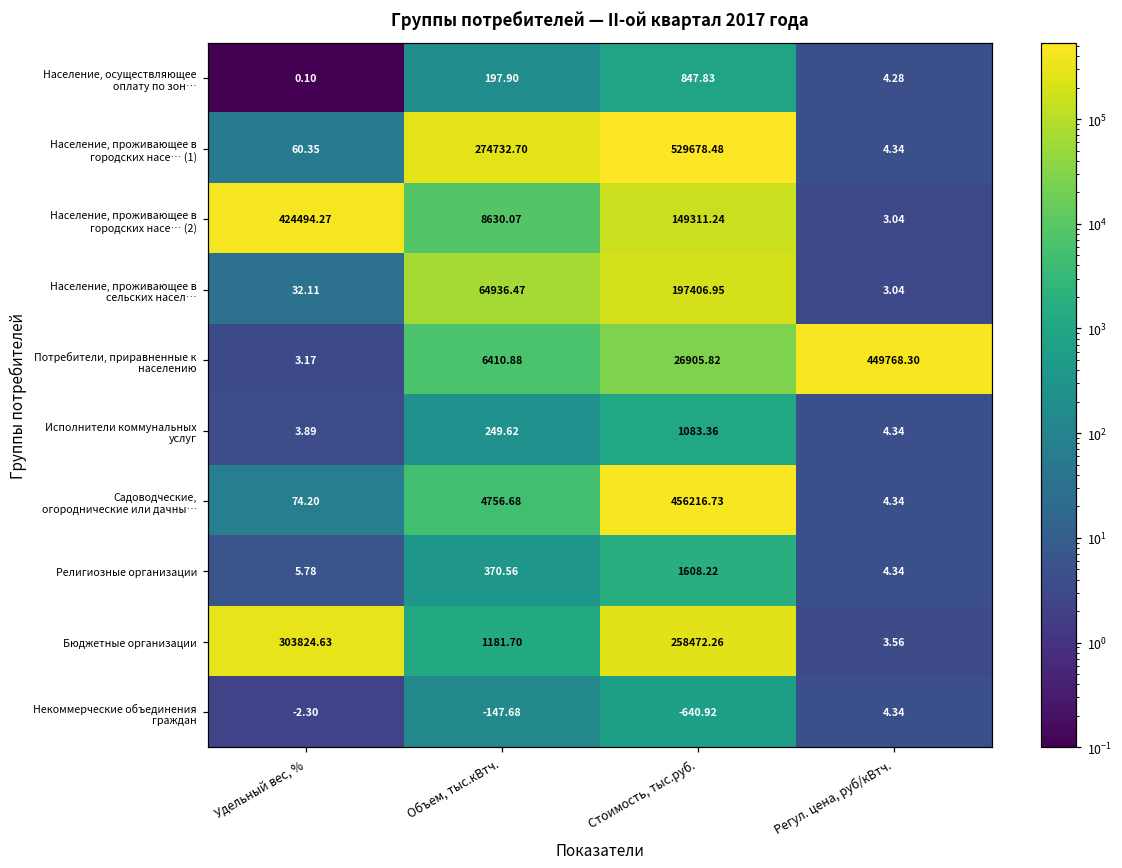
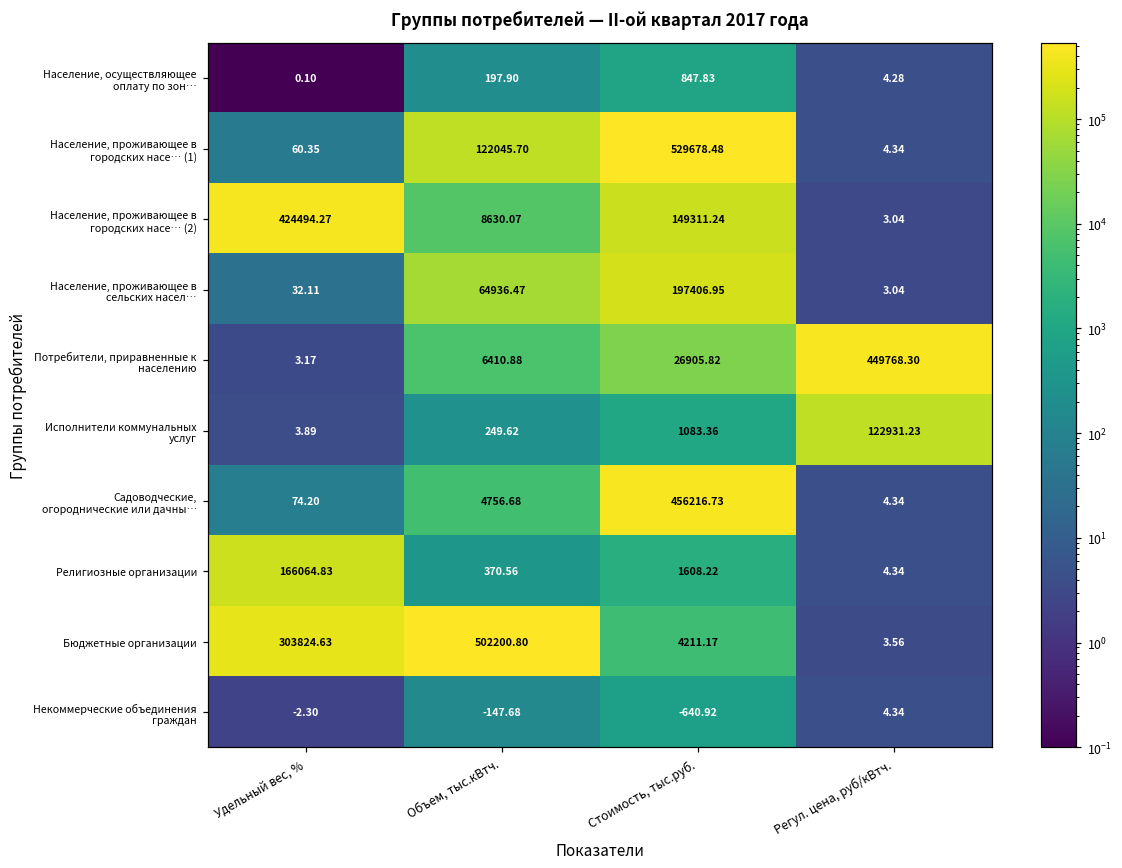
Население, проживающее в городских насе… (1), Объем, тыс.кВтч.: 274732.70 -> 122045.70
Исполнители коммунальных услуг, Регул. цена, руб/кВтч.: 4.34 -> 122931.23
Религиозные организации, Удельный вес, %: 5.78 -> 166064.83
Бюджетные организации, Объем, тыс.кВтч.: 1181.70 -> 502200.80
Бюджетные организации, Стоимость, тыс.руб.: 258472.26 -> 4211.17
